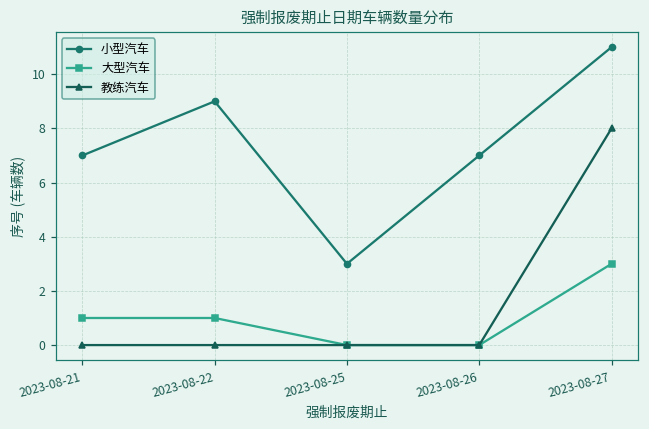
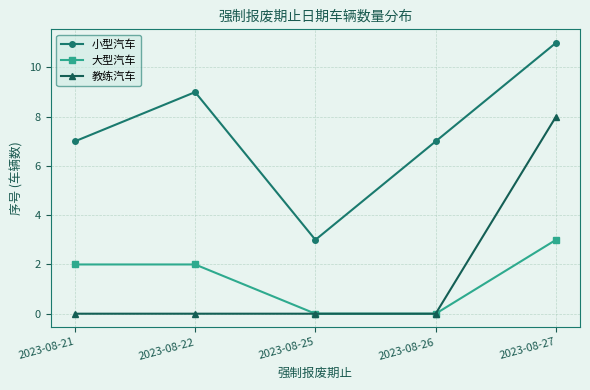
大型汽车, 2023-08-21: 1 -> 2
大型汽车, 2023-08-22: 1 -> 2
